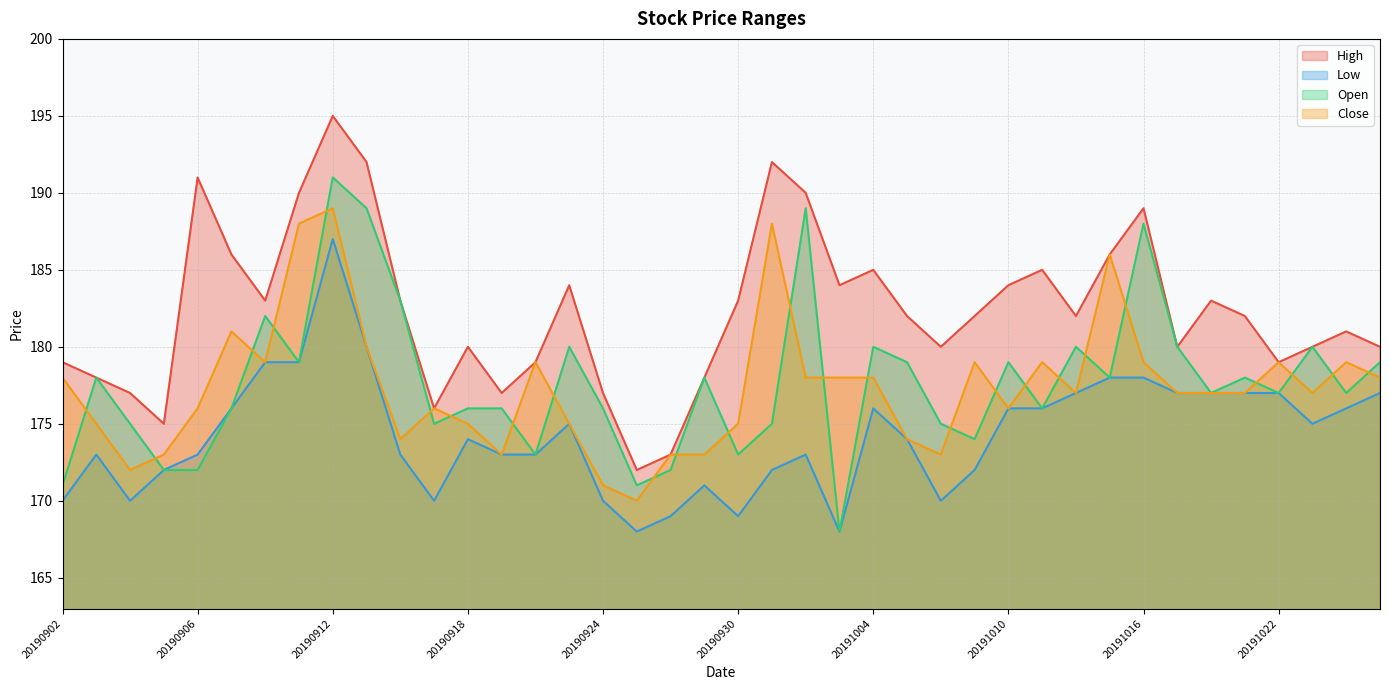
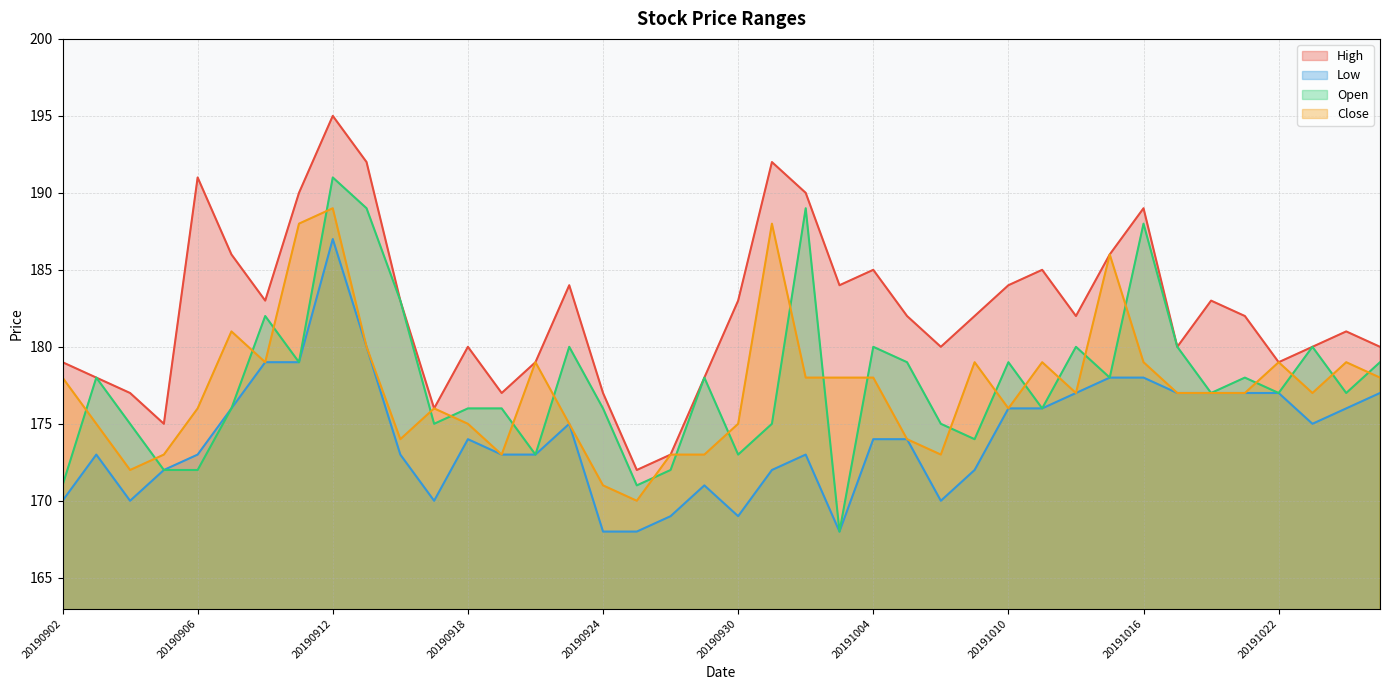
Low, 20190924: 170 -> 168
Low, 20191004: 176 -> 174
